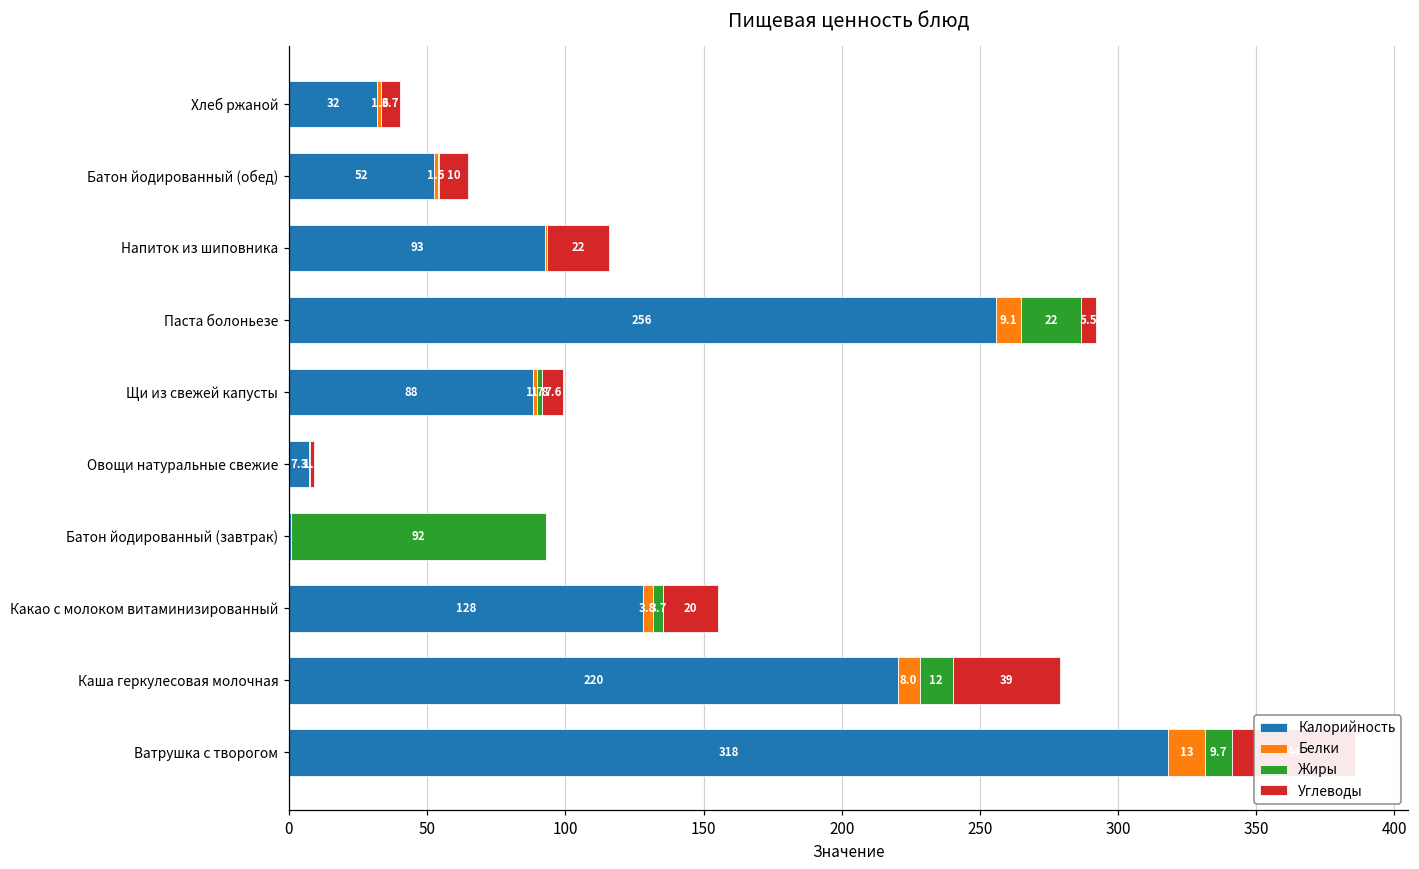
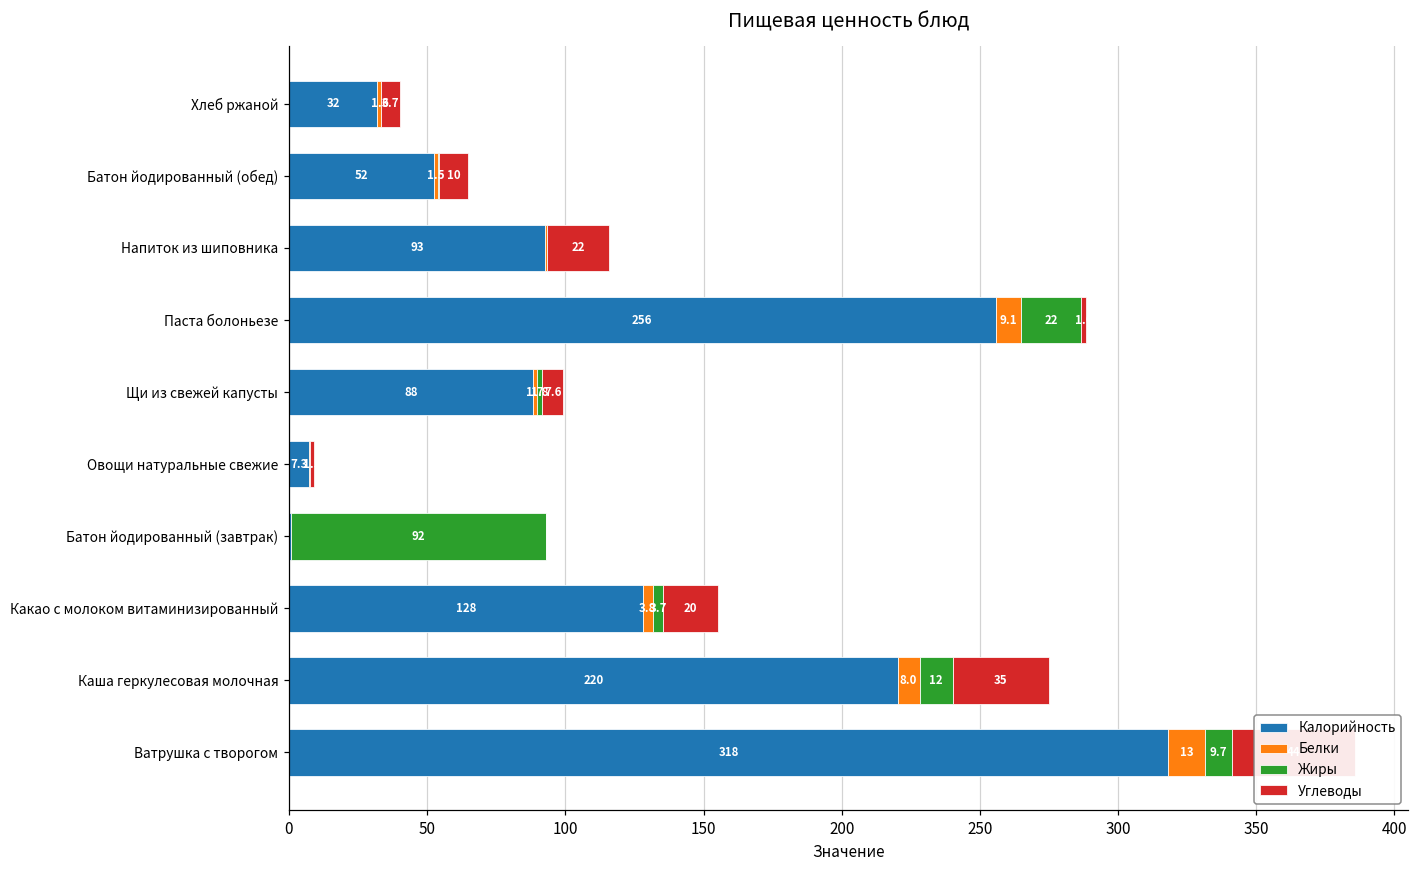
Углеводы, Паста болоньезе: 5.5 -> 1.6
Углеводы, Каша геркулесовая молочная: 39 -> 35
